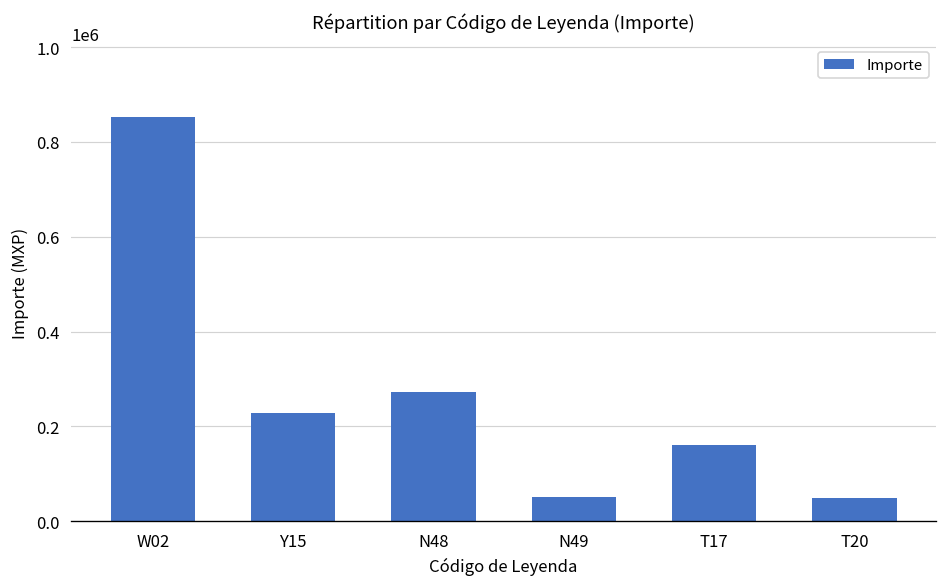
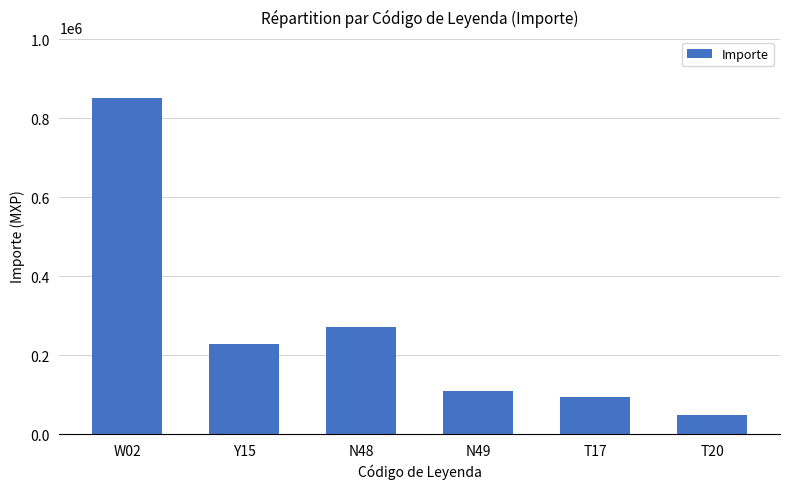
N49: 50000 -> 110000
T17: 160000 -> 100000
